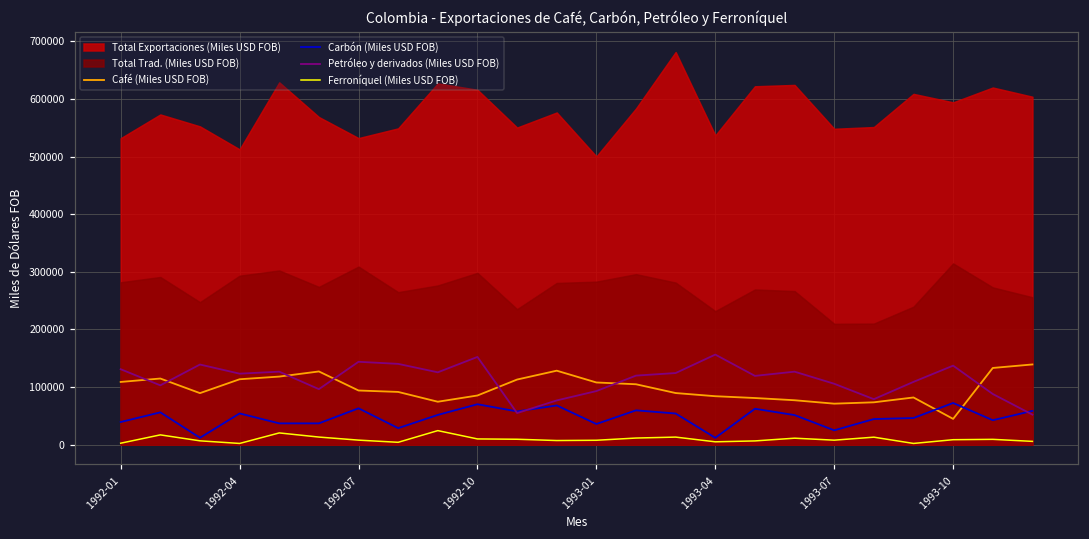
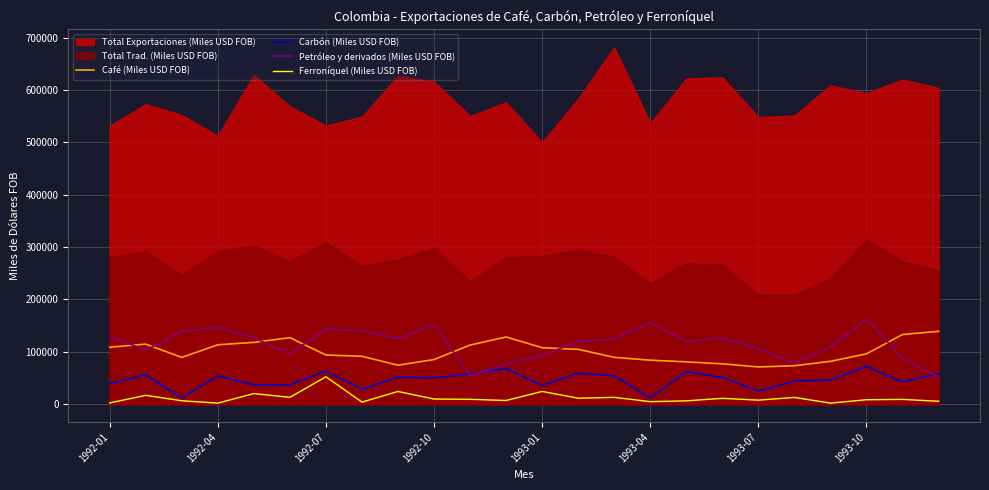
Petróleo y derivados (Miles USD FOB), 1992-04: 120000 -> 150000
Ferroníquel (Miles USD FOB), 1992-07: 10000 -> 50000
Carbón (Miles USD FOB), 1992-10: 70000 -> 50000
Ferroníquel (Miles USD FOB), 1993-01: 10000 -> 20000
Café (Miles USD FOB), 1993-10: 40000 -> 100000
Petróleo y derivados (Miles USD FOB), 1993-10: 140000 -> 160000
